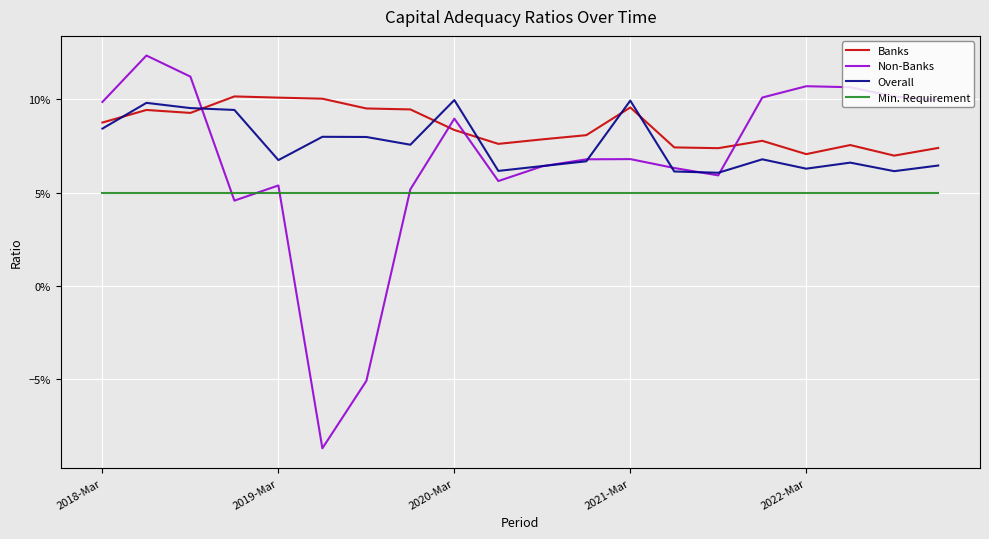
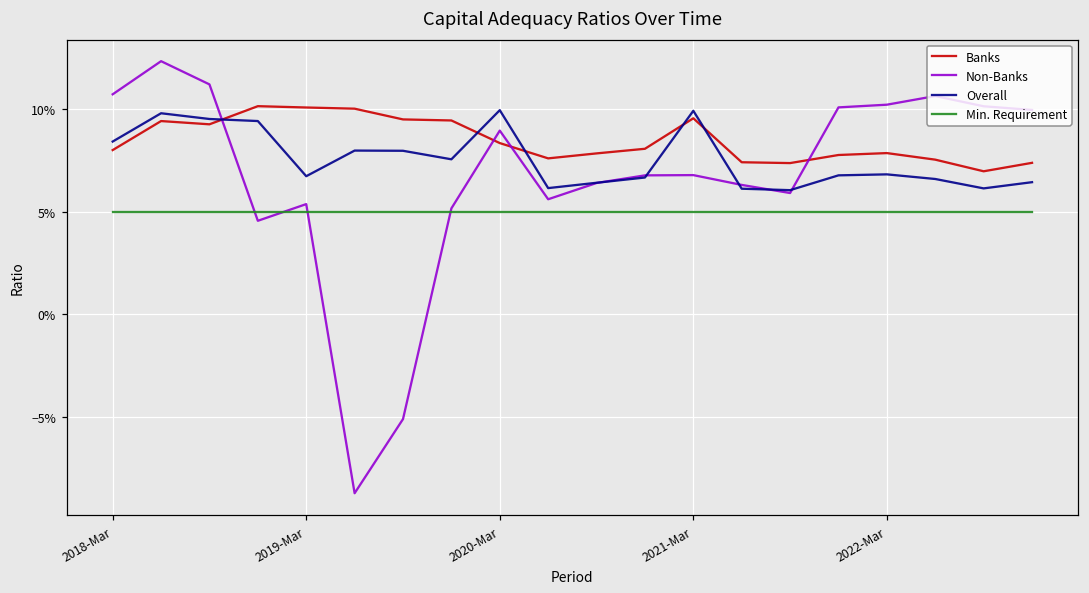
Banks, 2018-Mar: 8.8% -> 8.0%
Non-Banks, 2018-Mar: 9.9% -> 10.7%
Banks, 2022-Mar: 7.1% -> 7.9%
Non-Banks, 2022-Mar: 10.7% -> 10.2%
Overall, 2022-Mar: 6.3% -> 6.8%
